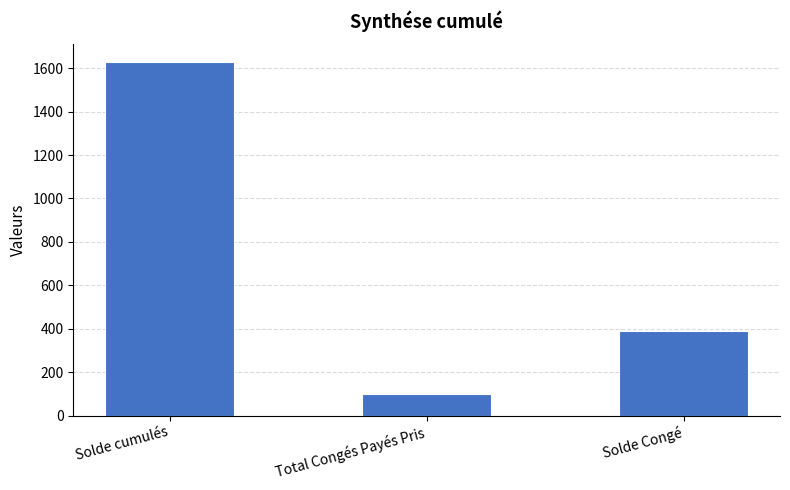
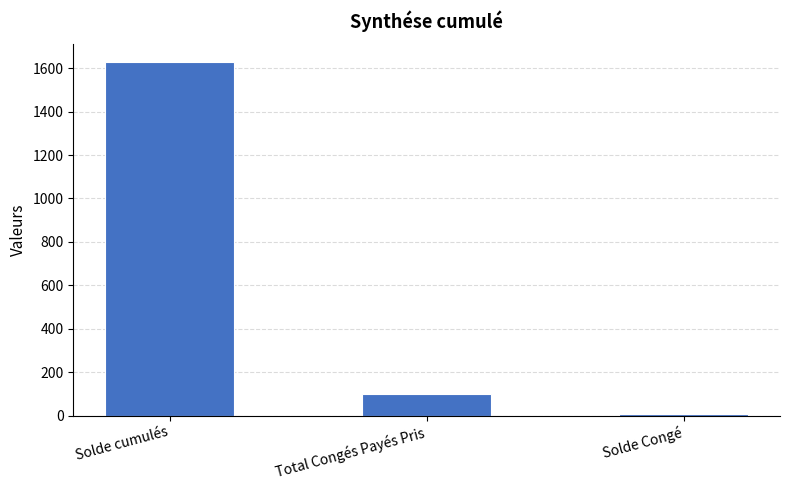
Solde Congé: 390 -> 10
